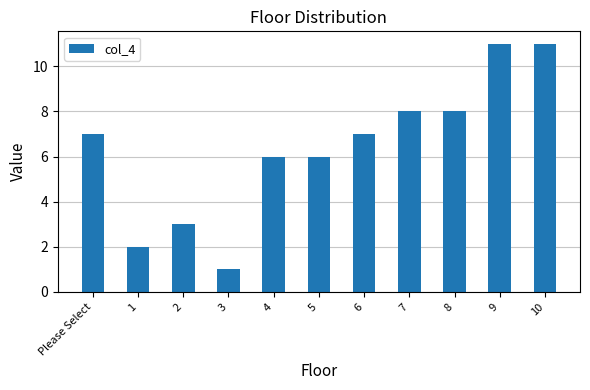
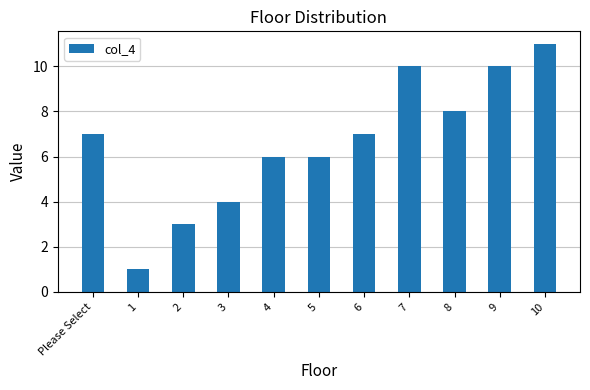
1: 2 -> 1
3: 1 -> 4
7: 8 -> 10
9: 11 -> 10
